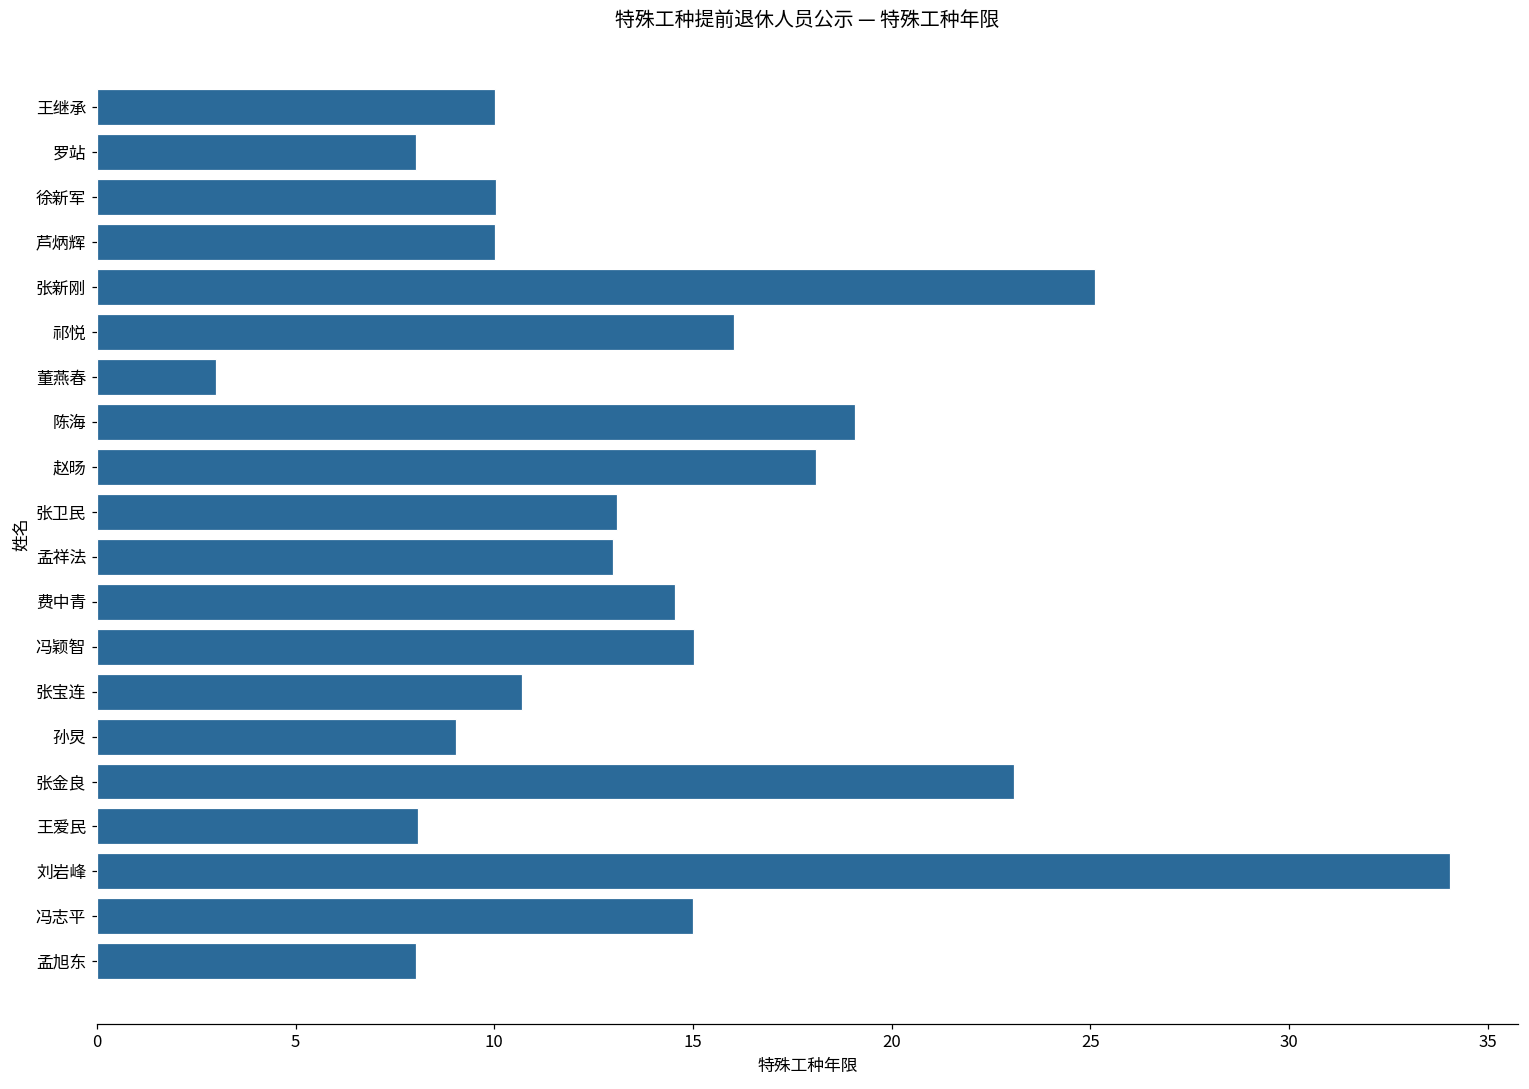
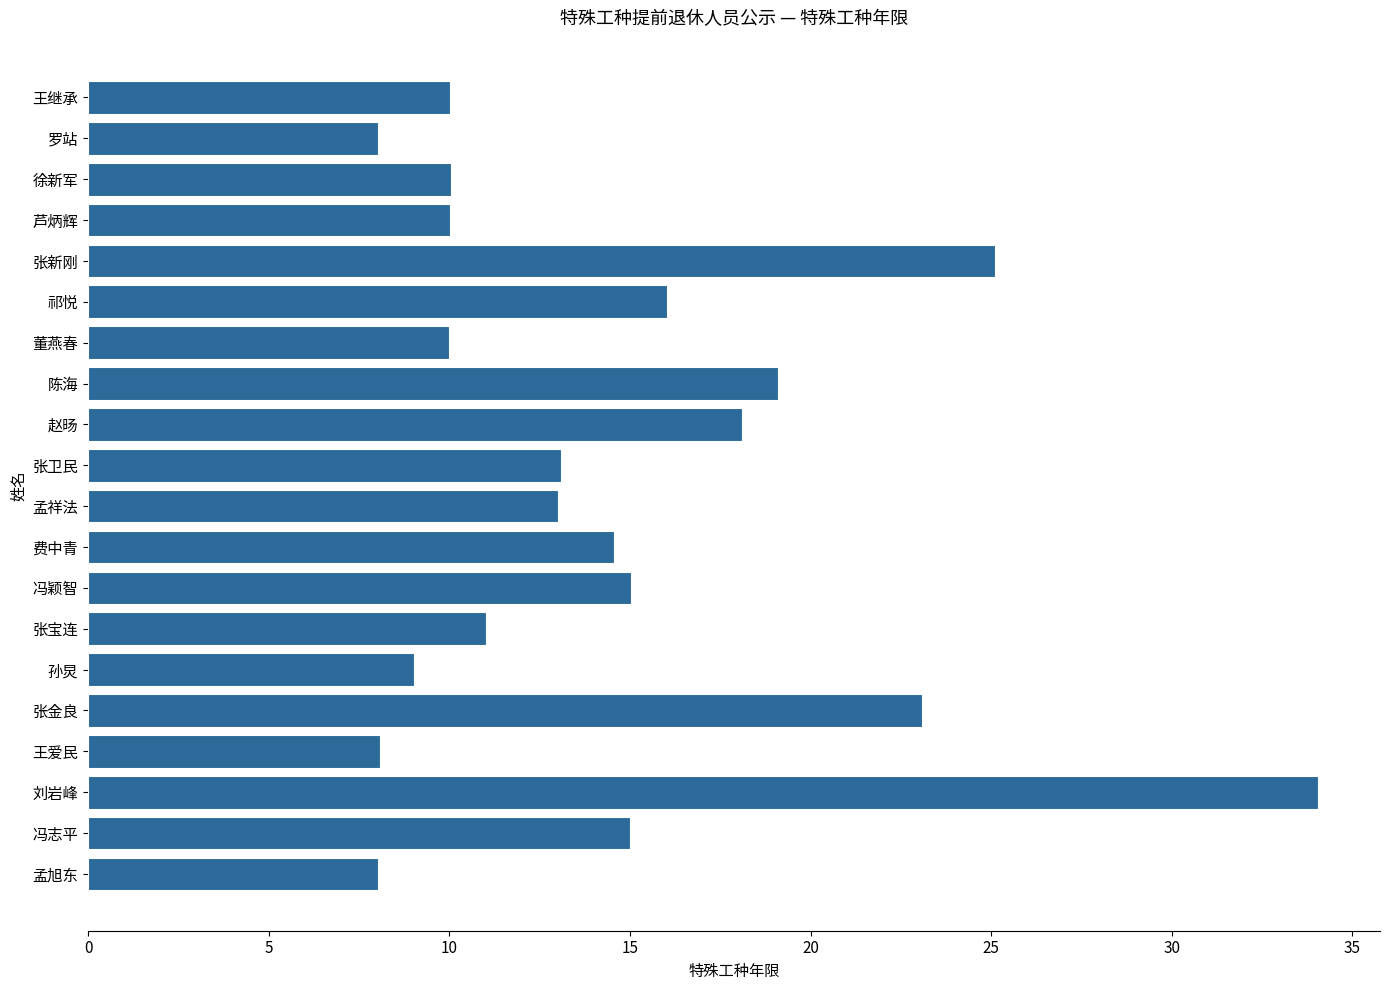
董燕春: 3 -> 10
张宝连: 10.7 -> 11.0
